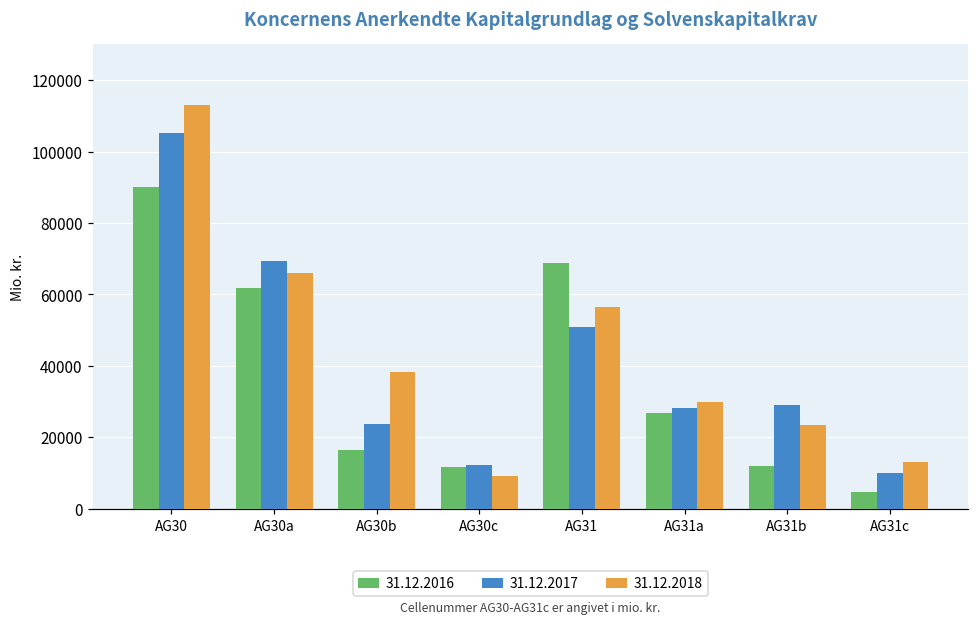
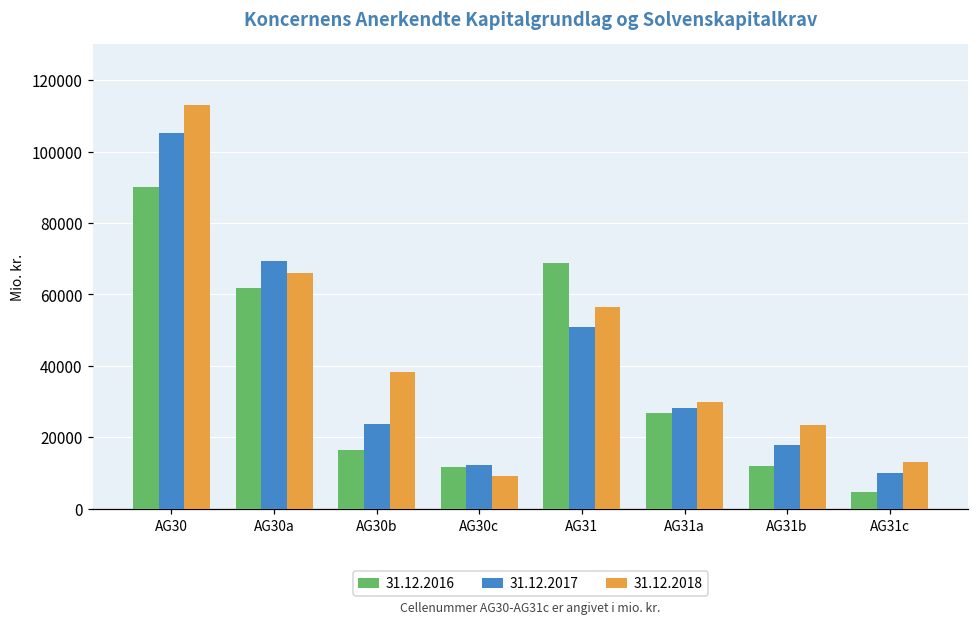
31.12.2017, AG31b: 29000 -> 18000
